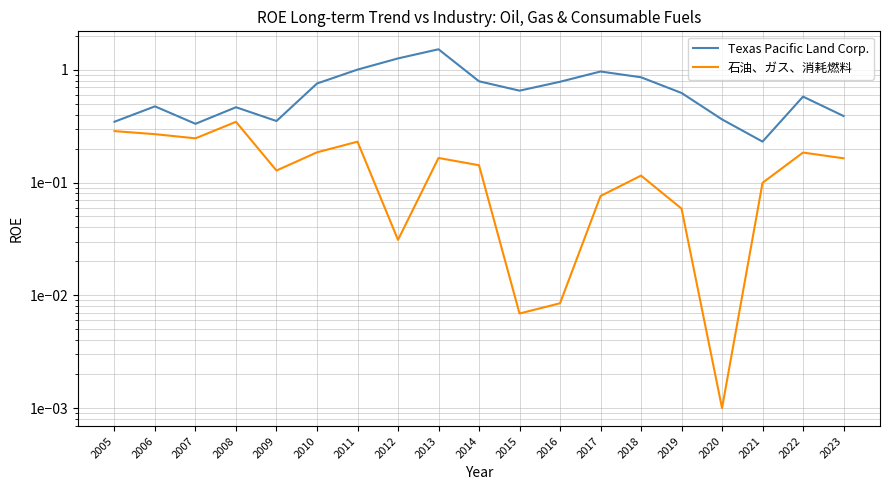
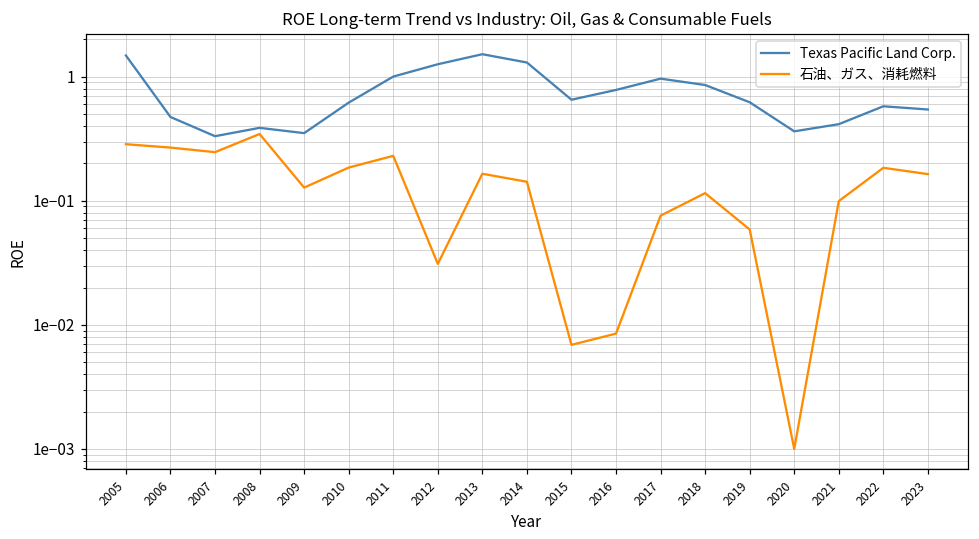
Texas Pacific Land Corp., 2005: 0.35 -> 1.5
Texas Pacific Land Corp., 2008: 0.47 -> 0.39
Texas Pacific Land Corp., 2010: 0.8 -> 0.6
Texas Pacific Land Corp., 2014: 0.8 -> 1.3
Texas Pacific Land Corp., 2021: 0.23 -> 0.41
Texas Pacific Land Corp., 2023: 0.39 -> 0.5
